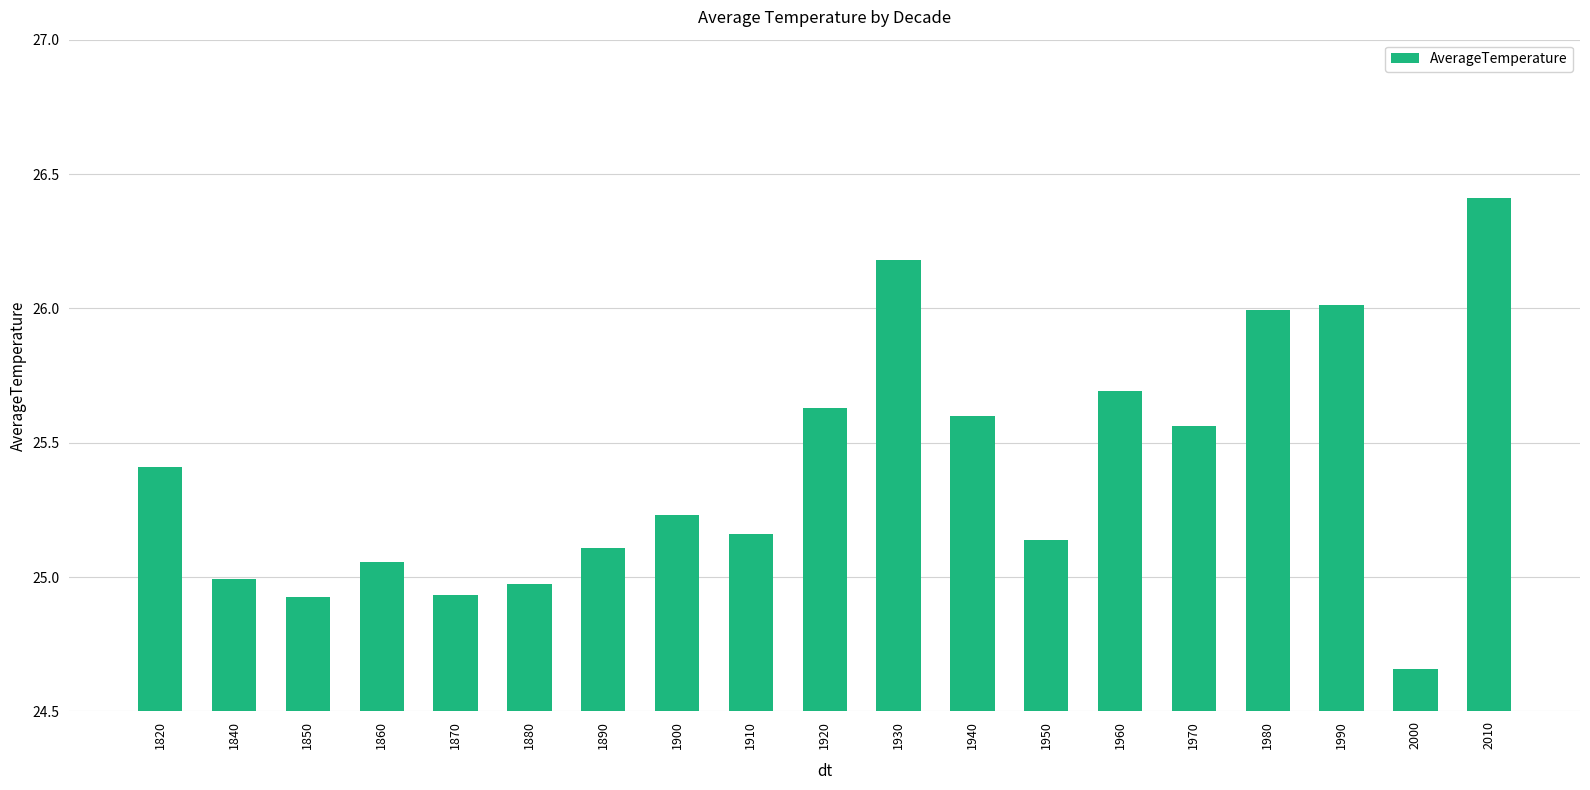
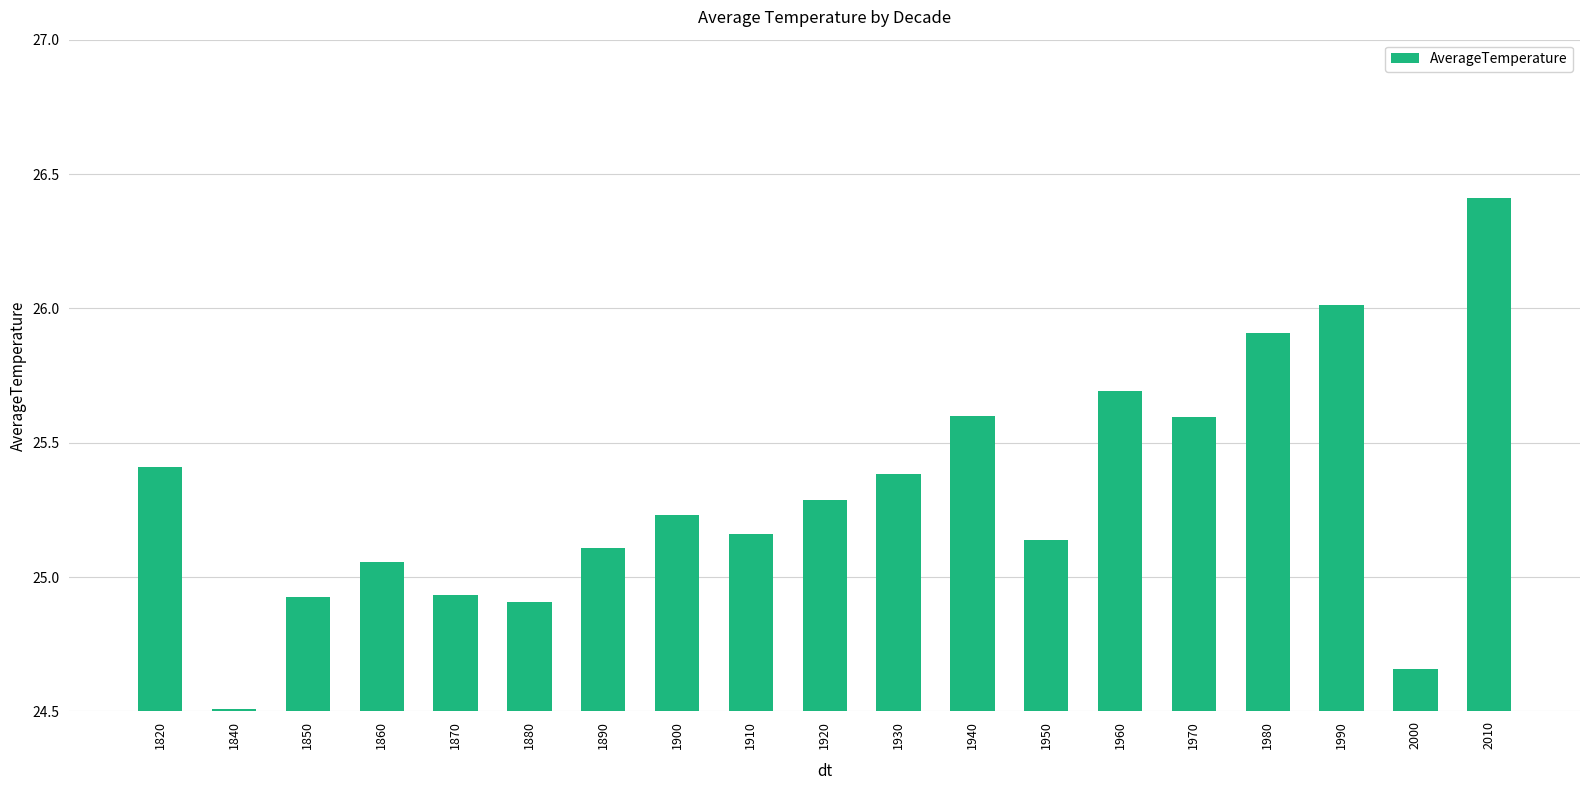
1840: 24.99 -> 24.51
1880: 24.97 -> 24.91
1920: 25.63 -> 25.29
1930: 26.18 -> 25.38
1970: 25.56 -> 25.60
1980: 25.99 -> 25.91
